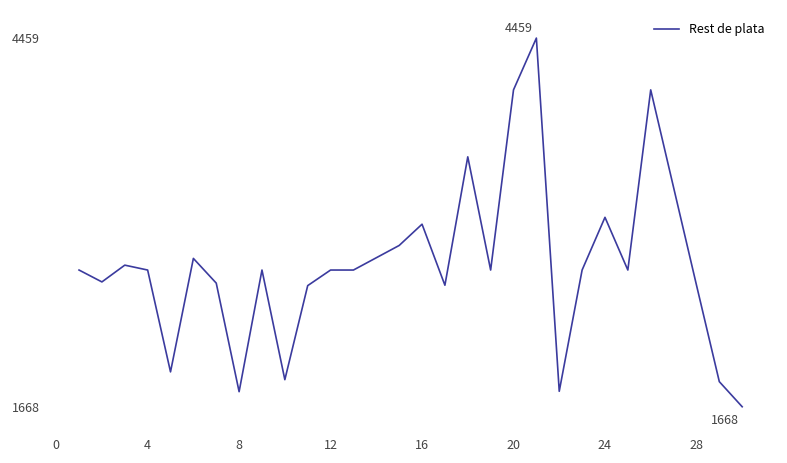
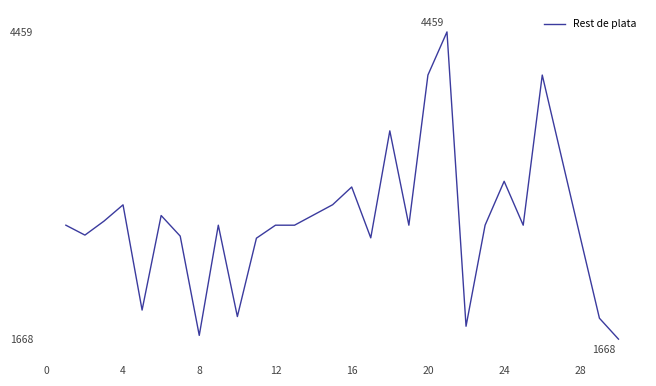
4: 2700 -> 2890
8: 1780 -> 1700
